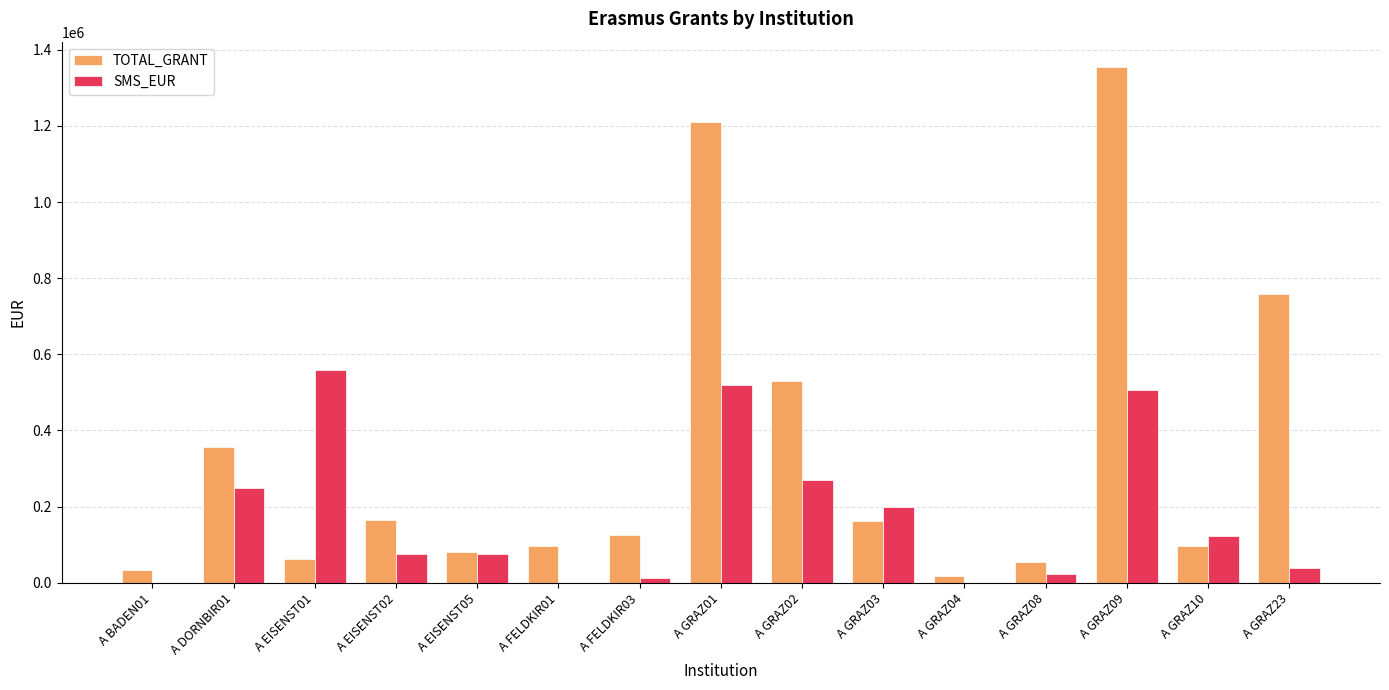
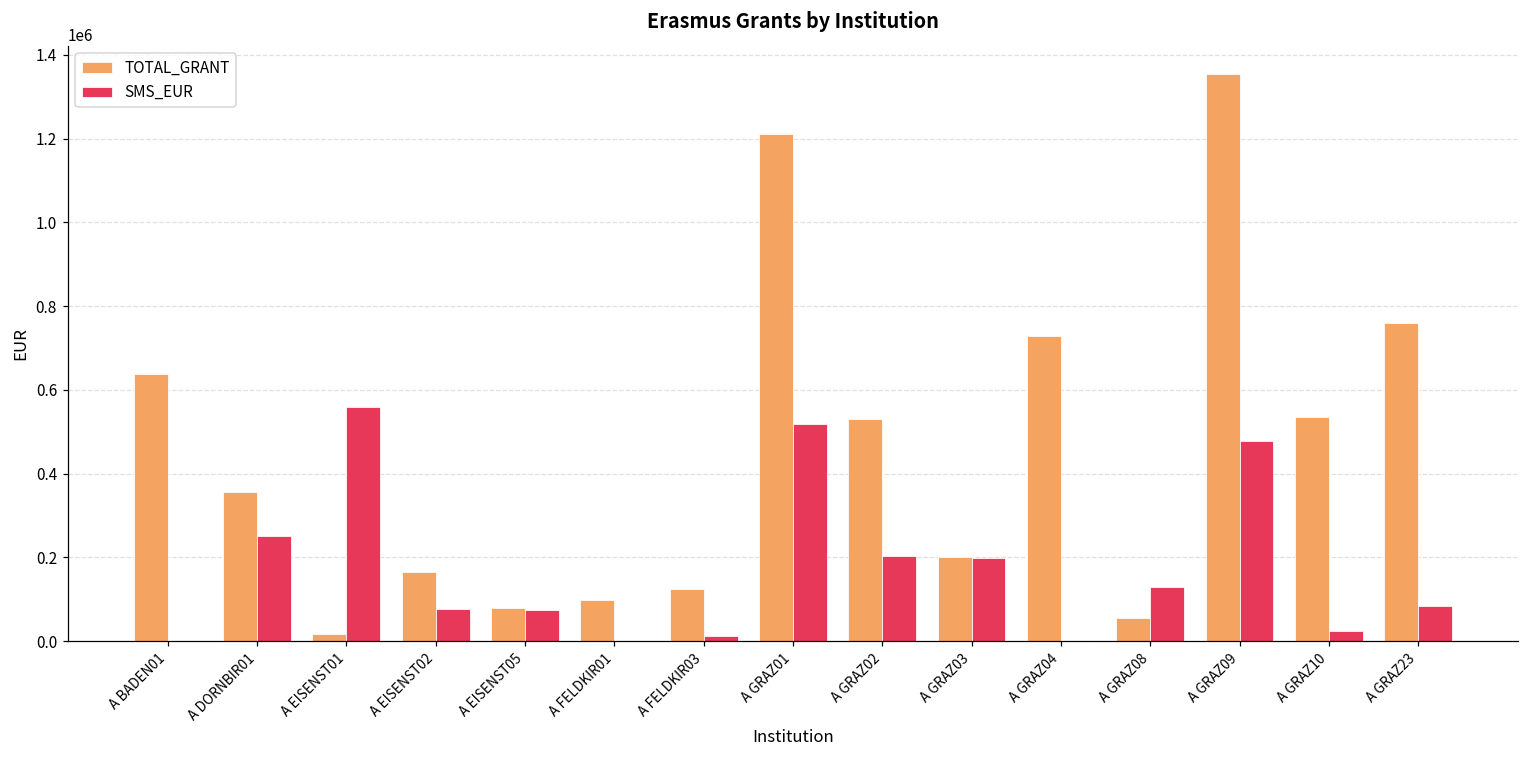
TOTAL_GRANT, A BADEN01: 30000 -> 640000
TOTAL_GRANT, A EISENST01: 60000 -> 20000
SMS_EUR, A GRAZ02: 270000 -> 200000
TOTAL_GRANT, A GRAZ03: 160000 -> 200000
TOTAL_GRANT, A GRAZ04: 20000 -> 730000
SMS_EUR, A GRAZ08: 20000 -> 130000
SMS_EUR, A GRAZ09: 510000 -> 480000
TOTAL_GRANT, A GRAZ10: 100000 -> 530000
SMS_EUR, A GRAZ10: 120000 -> 20000
SMS_EUR, A GRAZ23: 40000 -> 80000
